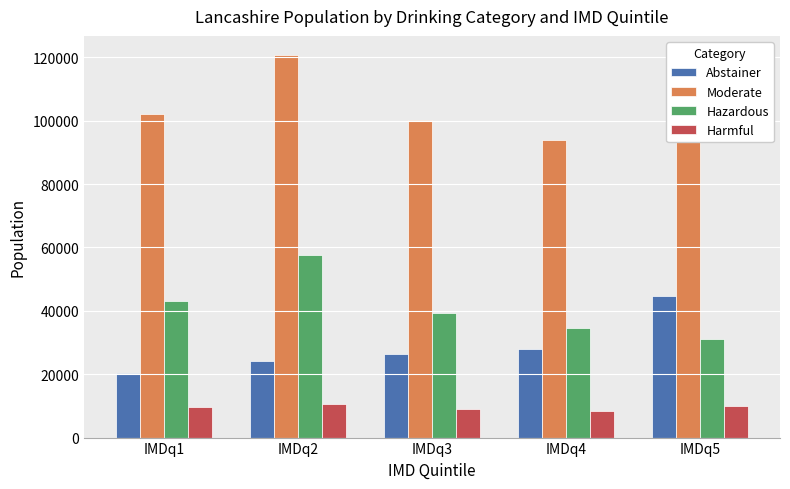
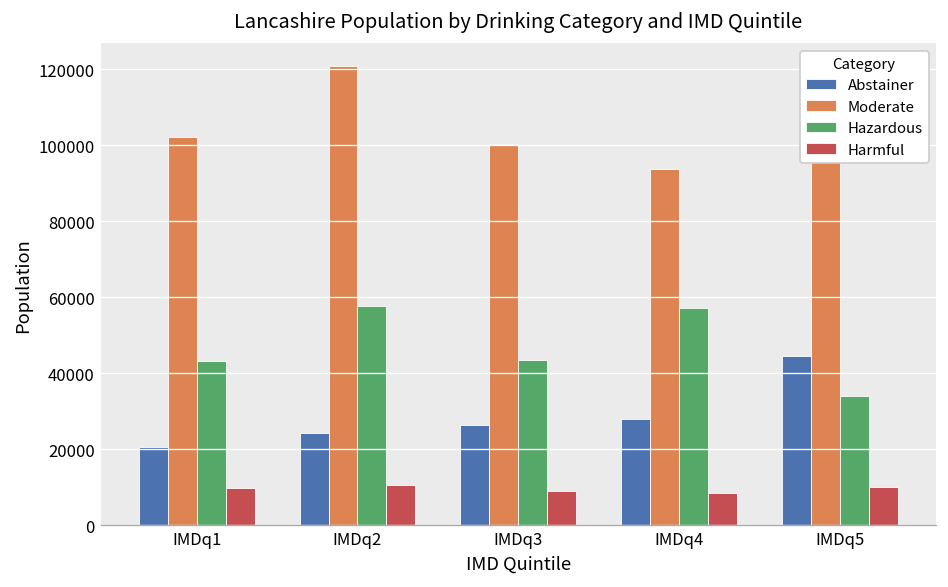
Hazardous, IMDq3: 39000 -> 43000
Hazardous, IMDq4: 34000 -> 57000
Hazardous, IMDq5: 31000 -> 34000
